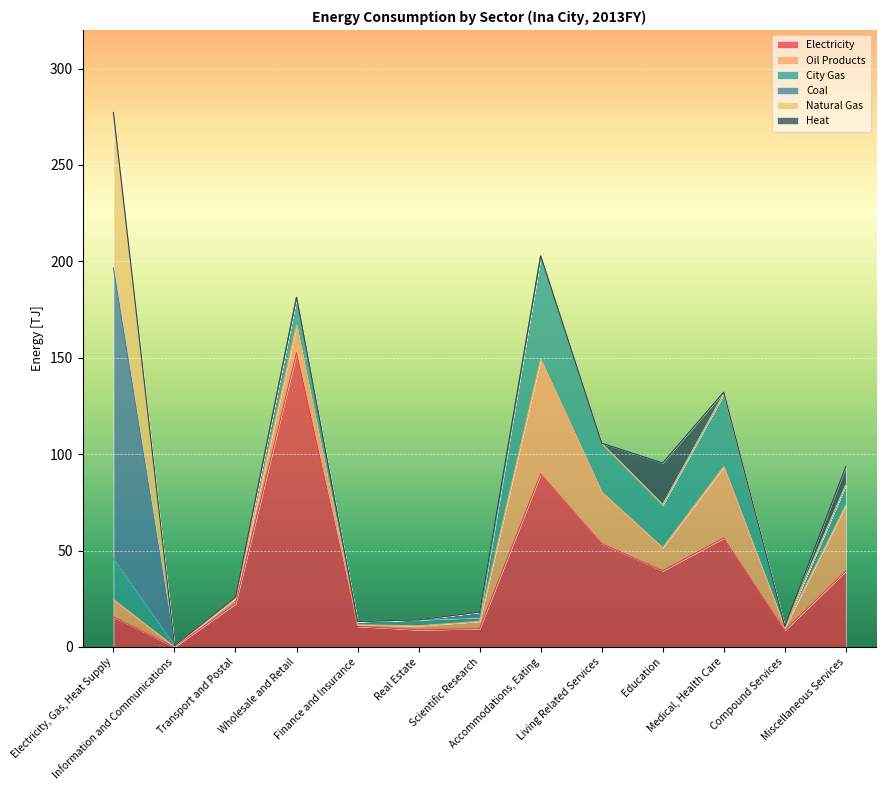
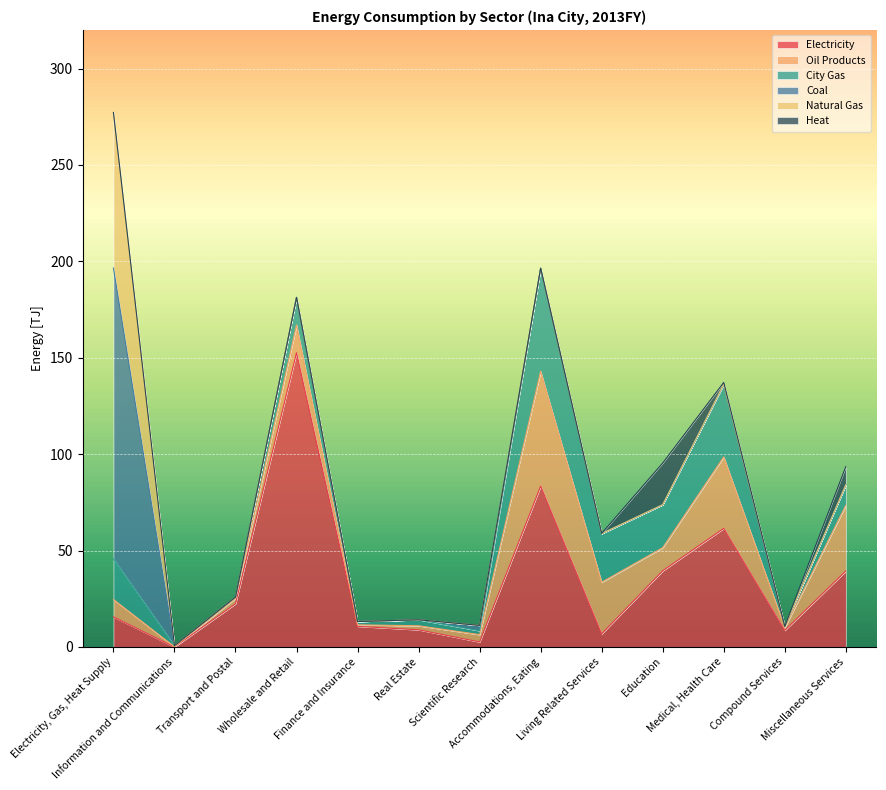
Electricity, Scientific Research: 10 -> 3
Electricity, Accommodations, Eating: 90 -> 83
Electricity, Living Related Services: 54 -> 7
Electricity, Medical, Health Care: 57 -> 62
